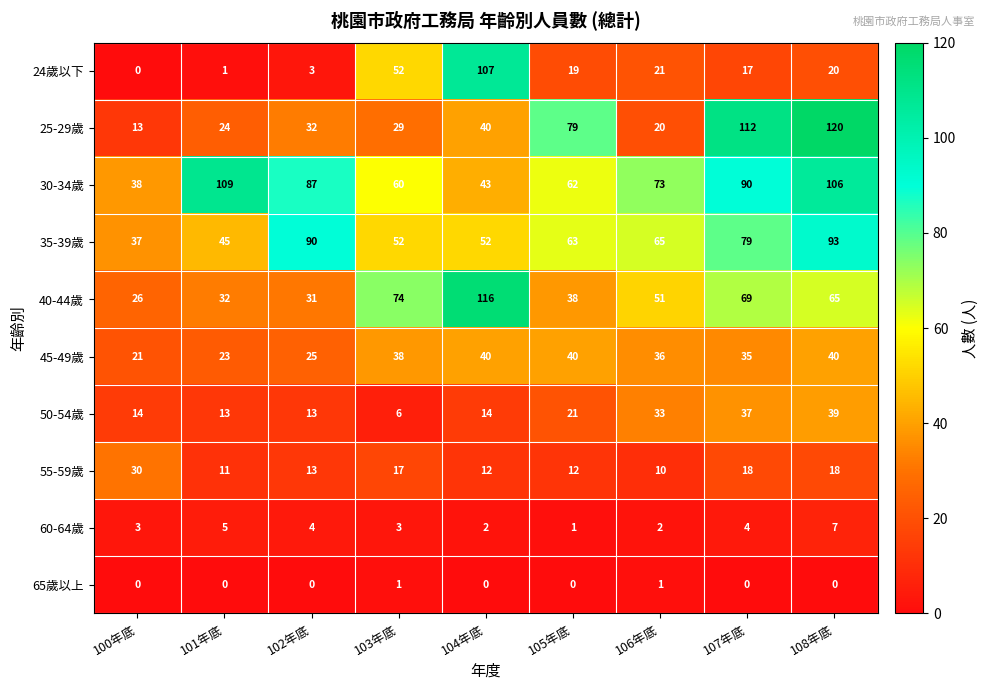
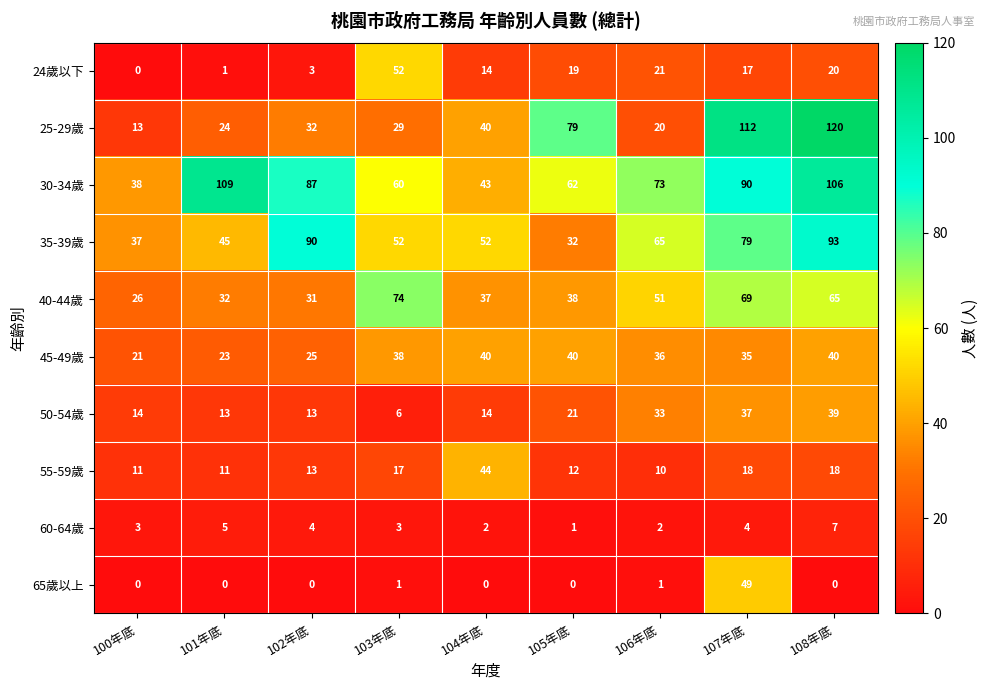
24歲以下, 104年底: 107 -> 14
35-39歲, 105年底: 63 -> 32
40-44歲, 104年底: 116 -> 37
55-59歲, 100年底: 30 -> 11
55-59歲, 104年底: 12 -> 44
65歲以上, 107年底: 0 -> 49
